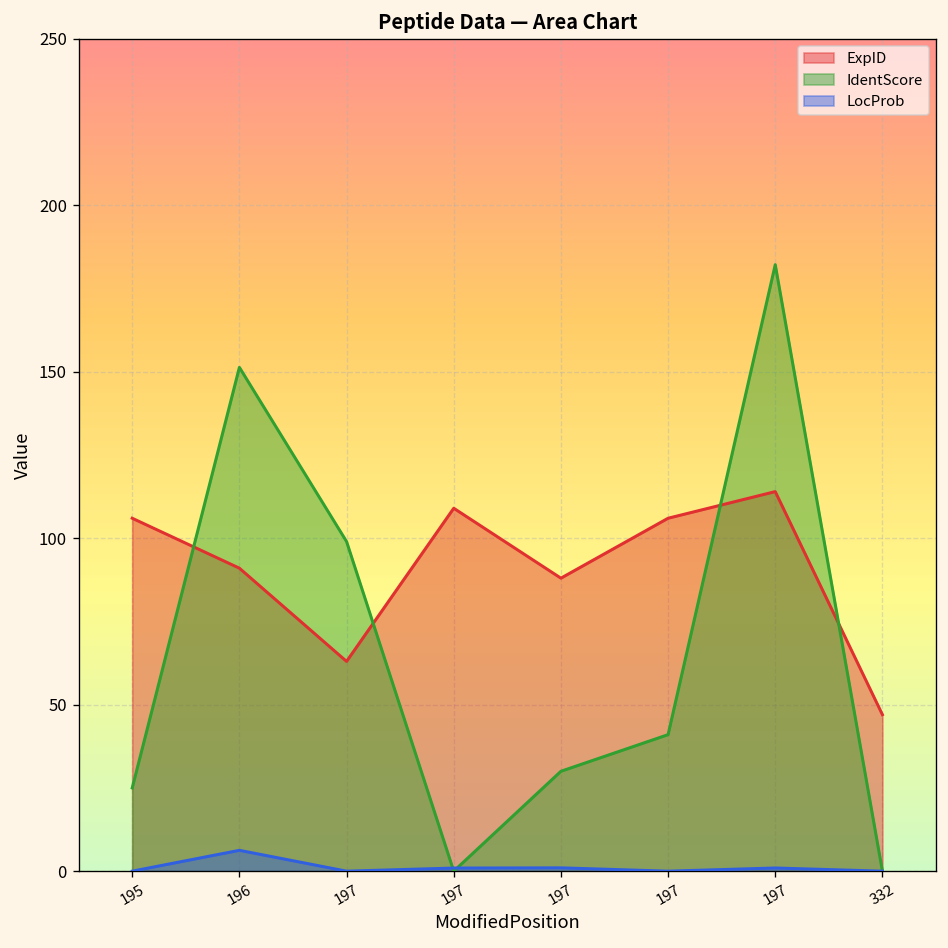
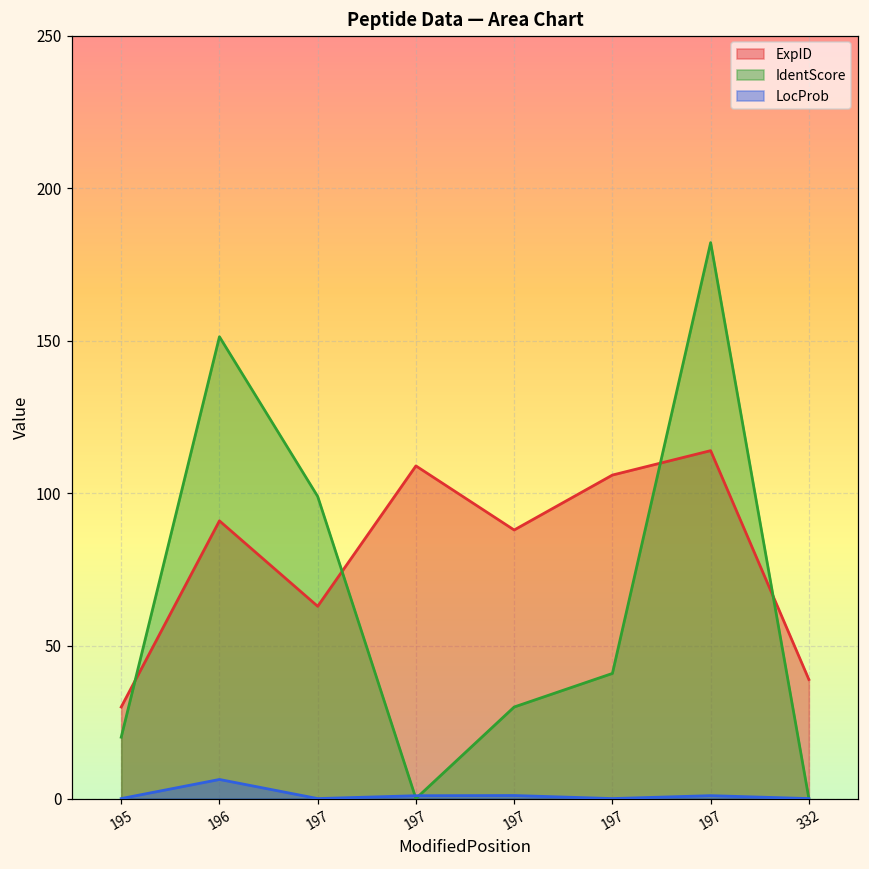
ExpID, 195: 106 -> 30
IdentScore, 195: 25 -> 20
ExpID, 332: 47 -> 39
